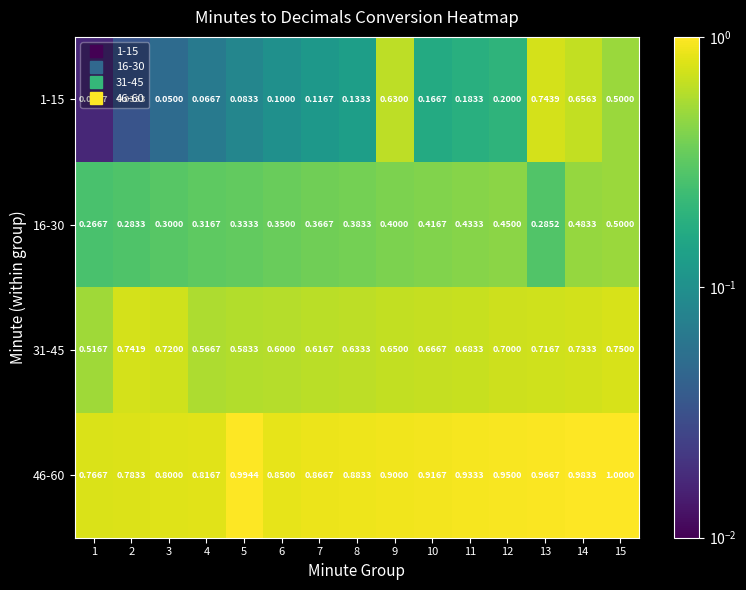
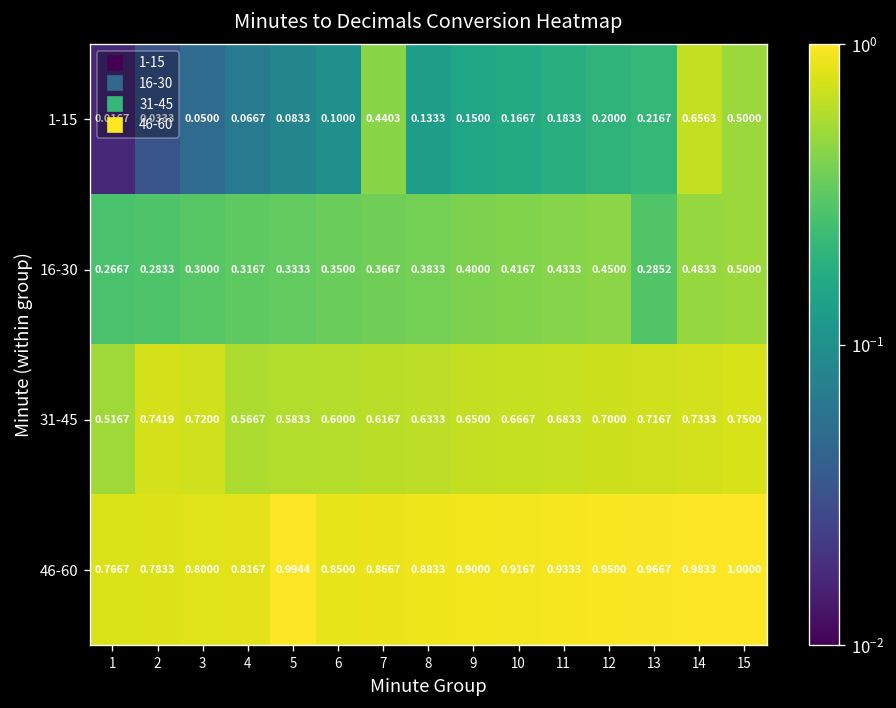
1-15, 7: 0.1167 -> 0.4403
1-15, 9: 0.6300 -> 0.1500
1-15, 13: 0.7439 -> 0.2167
